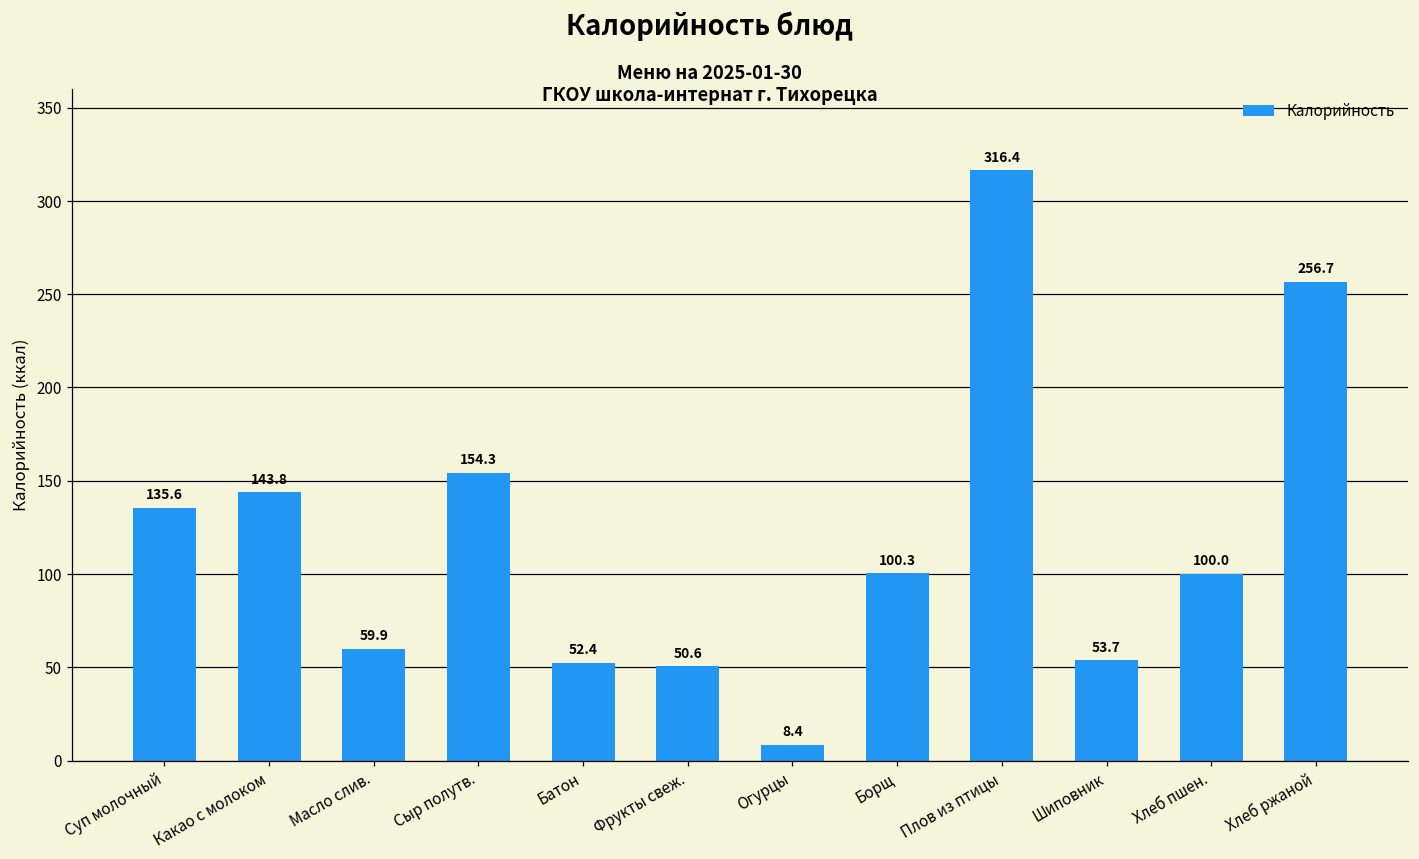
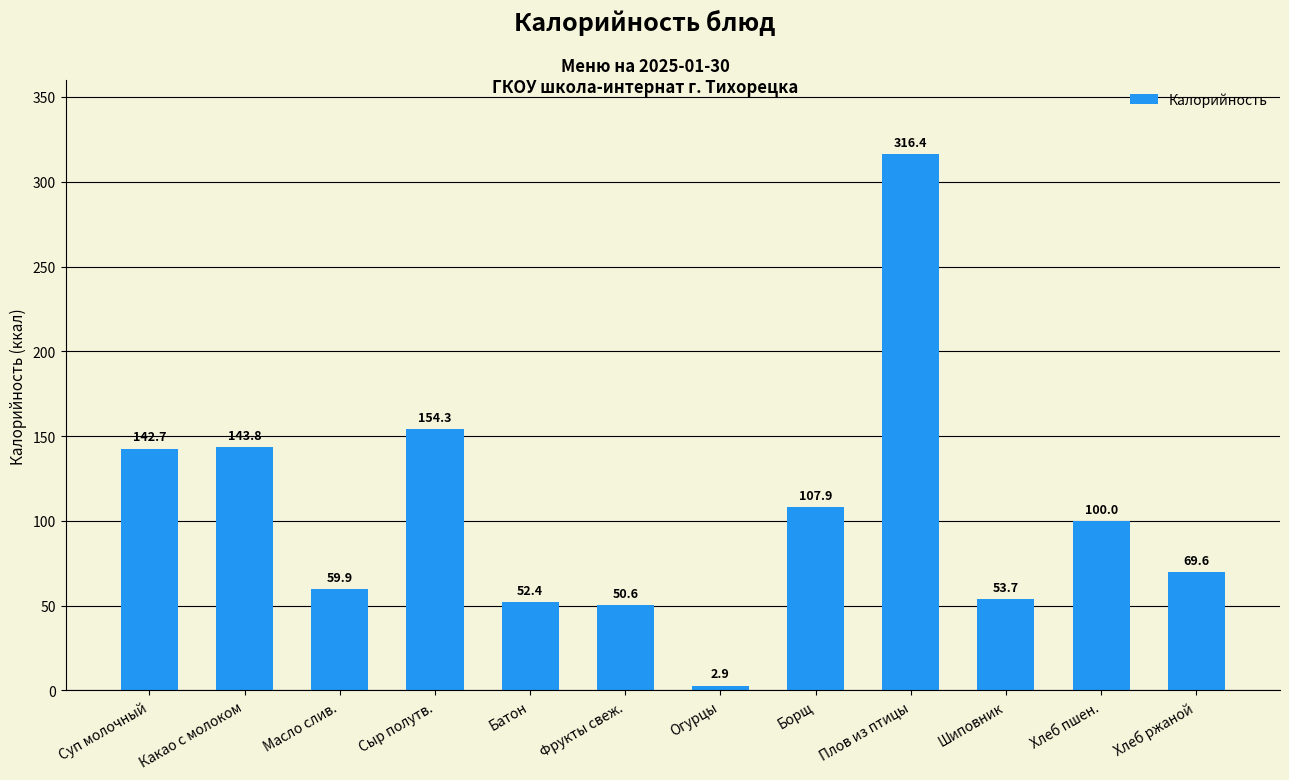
Суп молочный: 135.6 -> 142.7
Огурцы: 8.4 -> 2.9
Борщ: 100.3 -> 107.9
Хлеб ржаной: 256.7 -> 69.6
